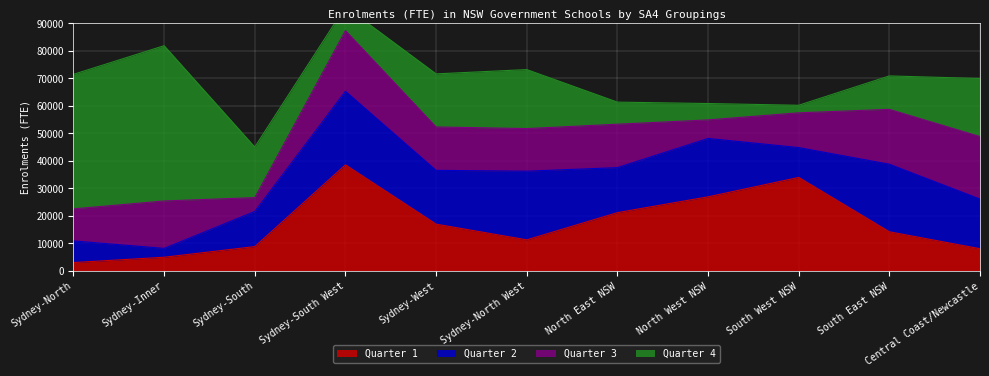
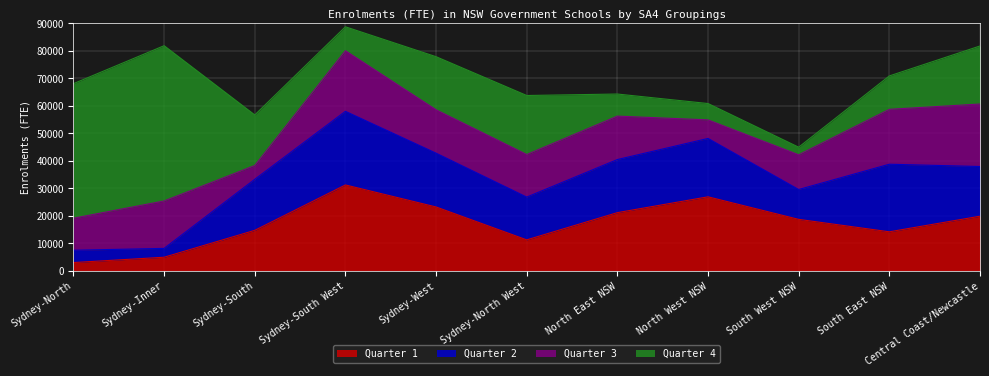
Quarter 2, Sydney-North: 8000 -> 4000
Quarter 1, Sydney-South: 9000 -> 15000
Quarter 2, Sydney-South: 13000 -> 19000
Quarter 1, Sydney-South West: 38000 -> 31000
Quarter 1, Sydney-West: 17000 -> 23000
Quarter 2, Sydney-North West: 25000 -> 16000
Quarter 2, North East NSW: 16000 -> 19000
Quarter 1, South West NSW: 34000 -> 19000
Quarter 1, Central Coast/Newcastle: 8000 -> 20000
